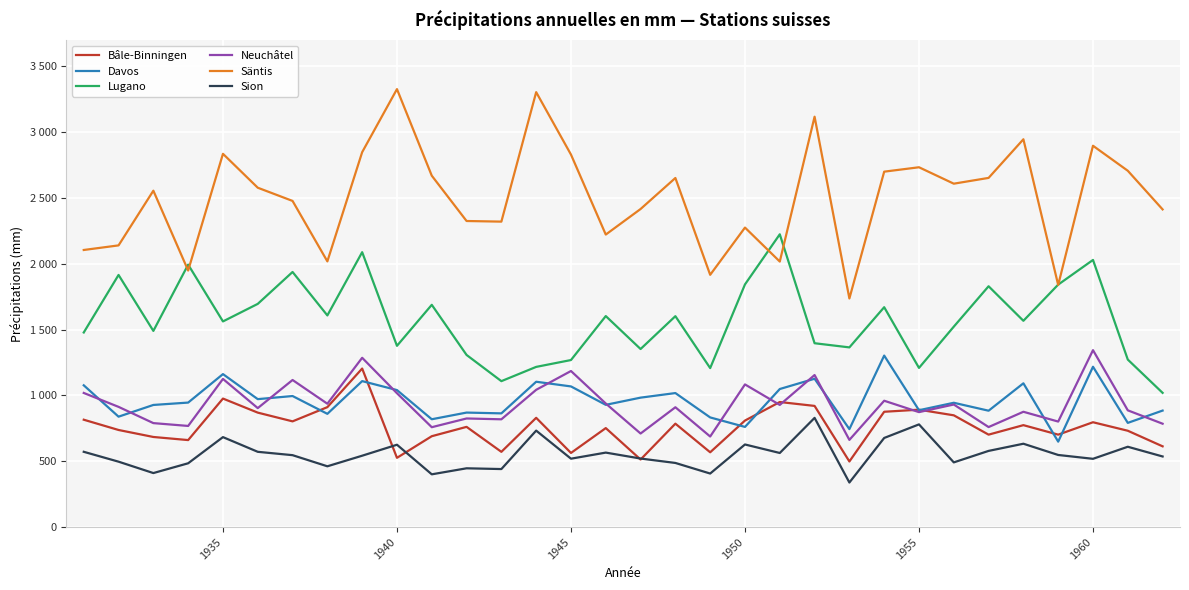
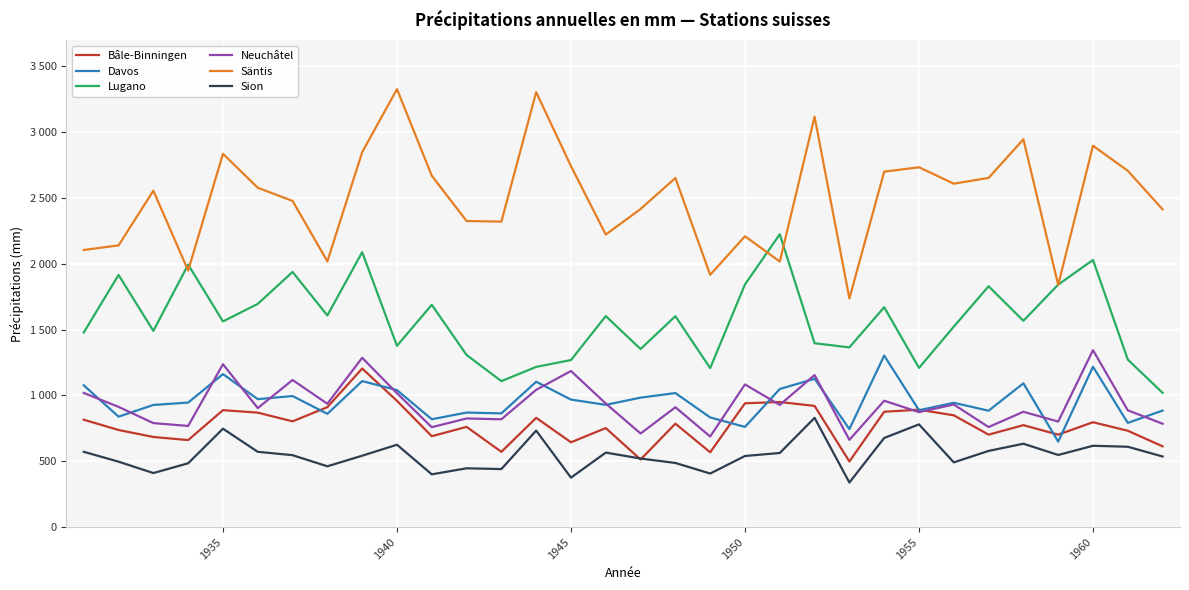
Bâle-Binningen, 1935: 980 -> 890
Neuchâtel, 1935: 1130 -> 1240
Sion, 1935: 680 -> 750
Bâle-Binningen, 1940: 530 -> 960
Bâle-Binningen, 1945: 560 -> 640
Davos, 1945: 1070 -> 970
Säntis, 1945: 2830 -> 2740
Sion, 1945: 520 -> 380
Bâle-Binningen, 1950: 810 -> 940
Säntis, 1950: 2280 -> 2210
Sion, 1950: 630 -> 540
Sion, 1960: 520 -> 620
